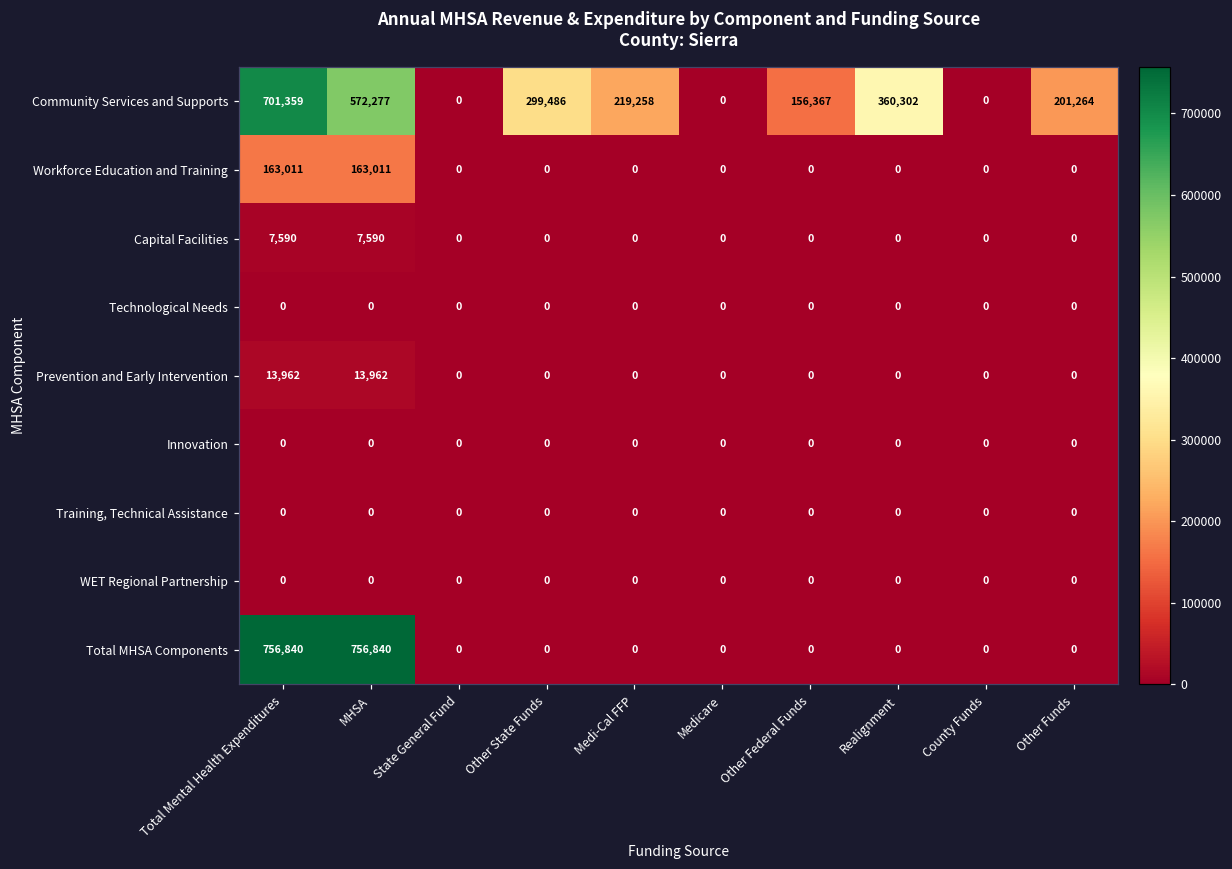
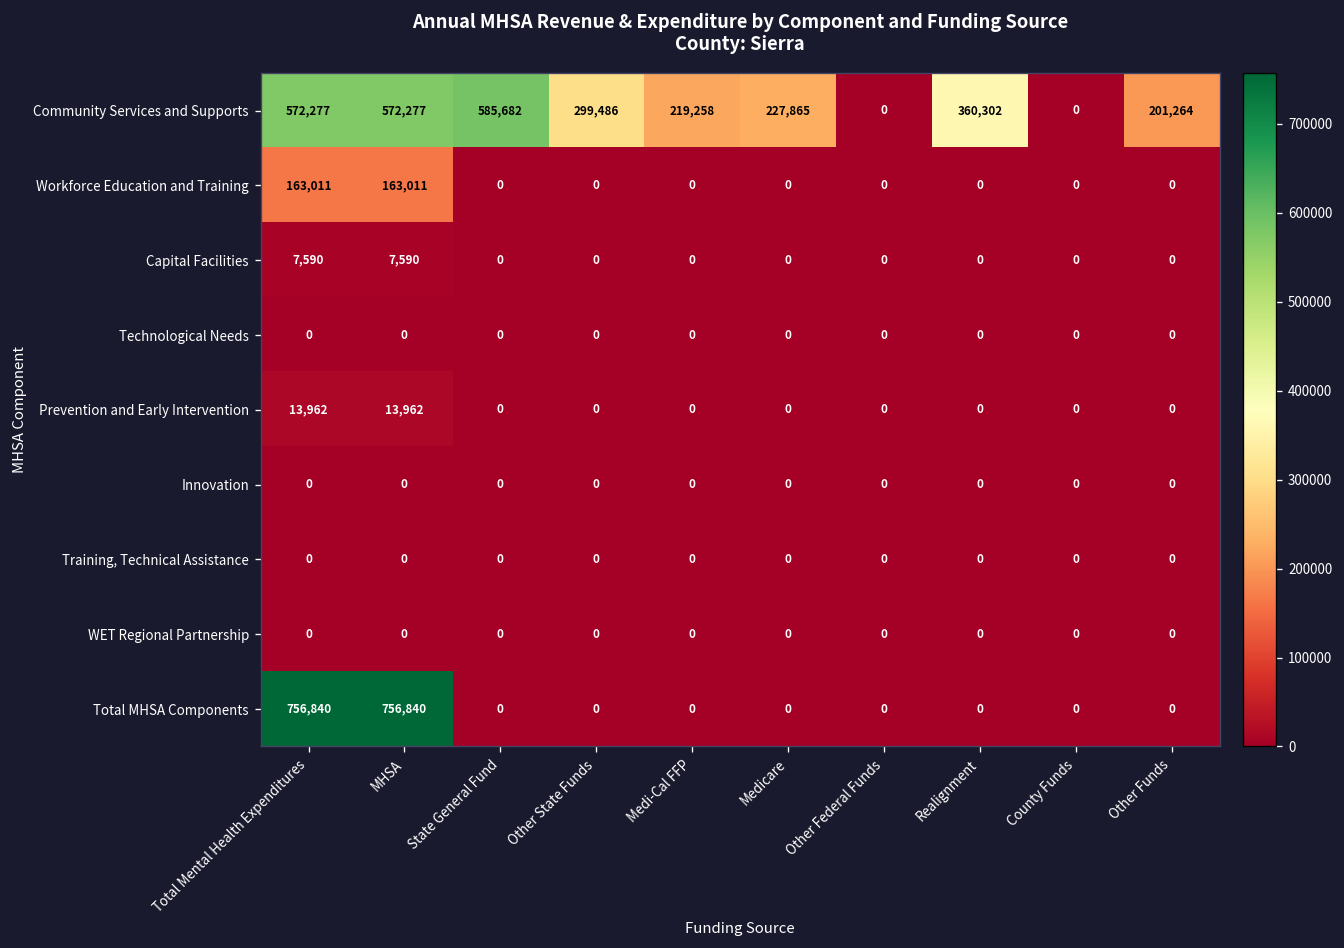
Community Services and Supports, Total Mental Health Expenditures: 701,359 -> 572,277
Community Services and Supports, State General Fund: 0 -> 585,682
Community Services and Supports, Medicare: 0 -> 227,865
Community Services and Supports, Other Federal Funds: 156,367 -> 0
